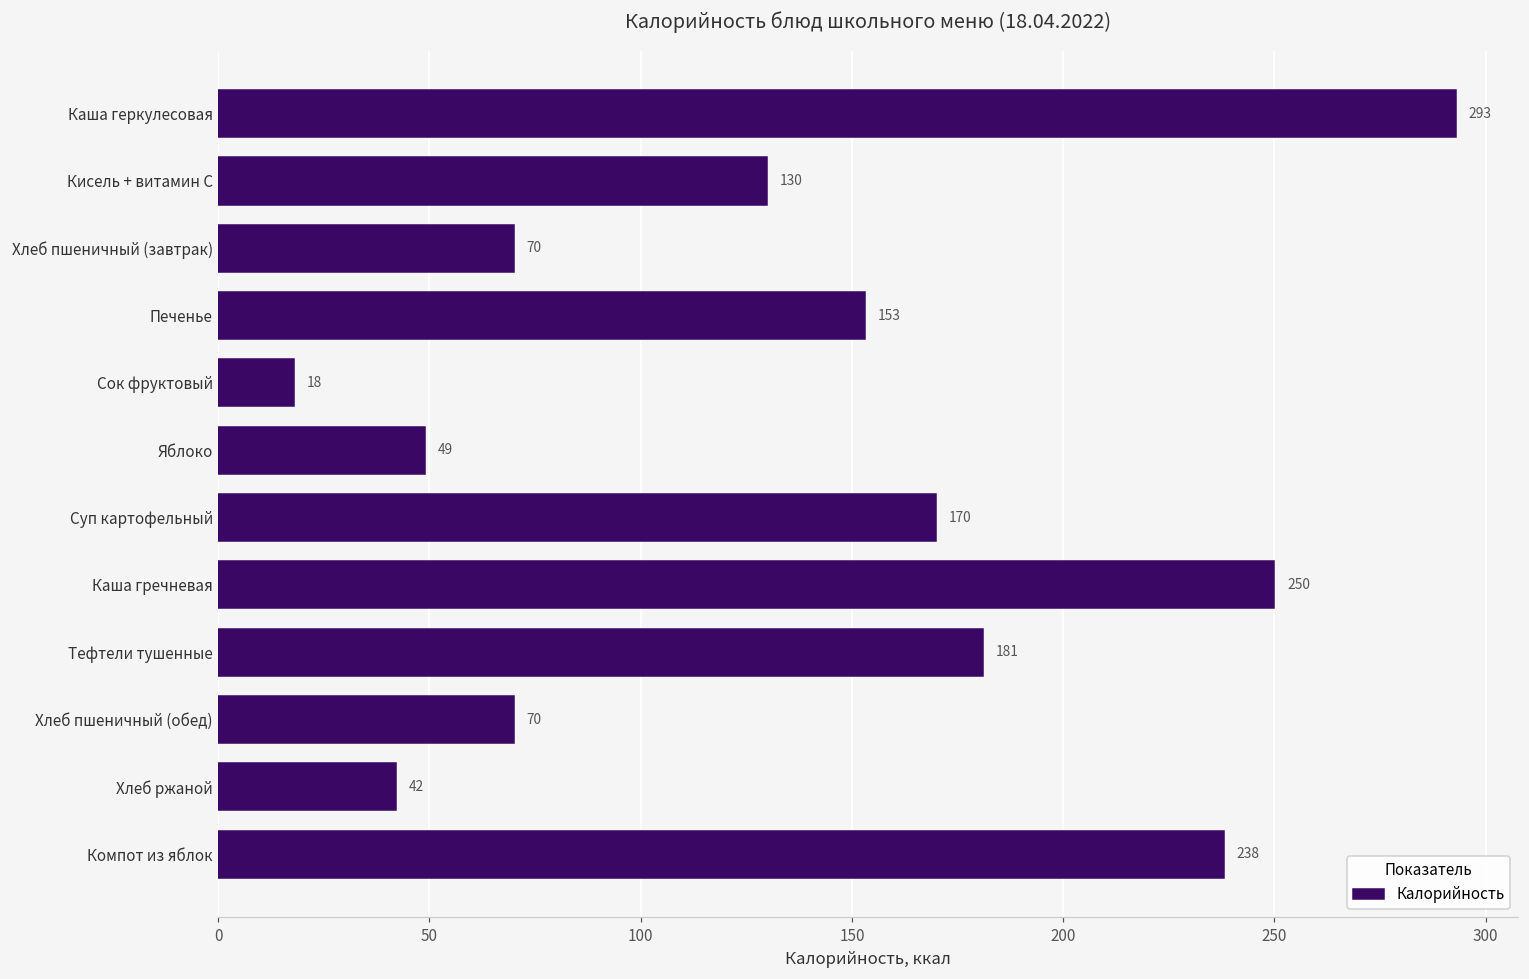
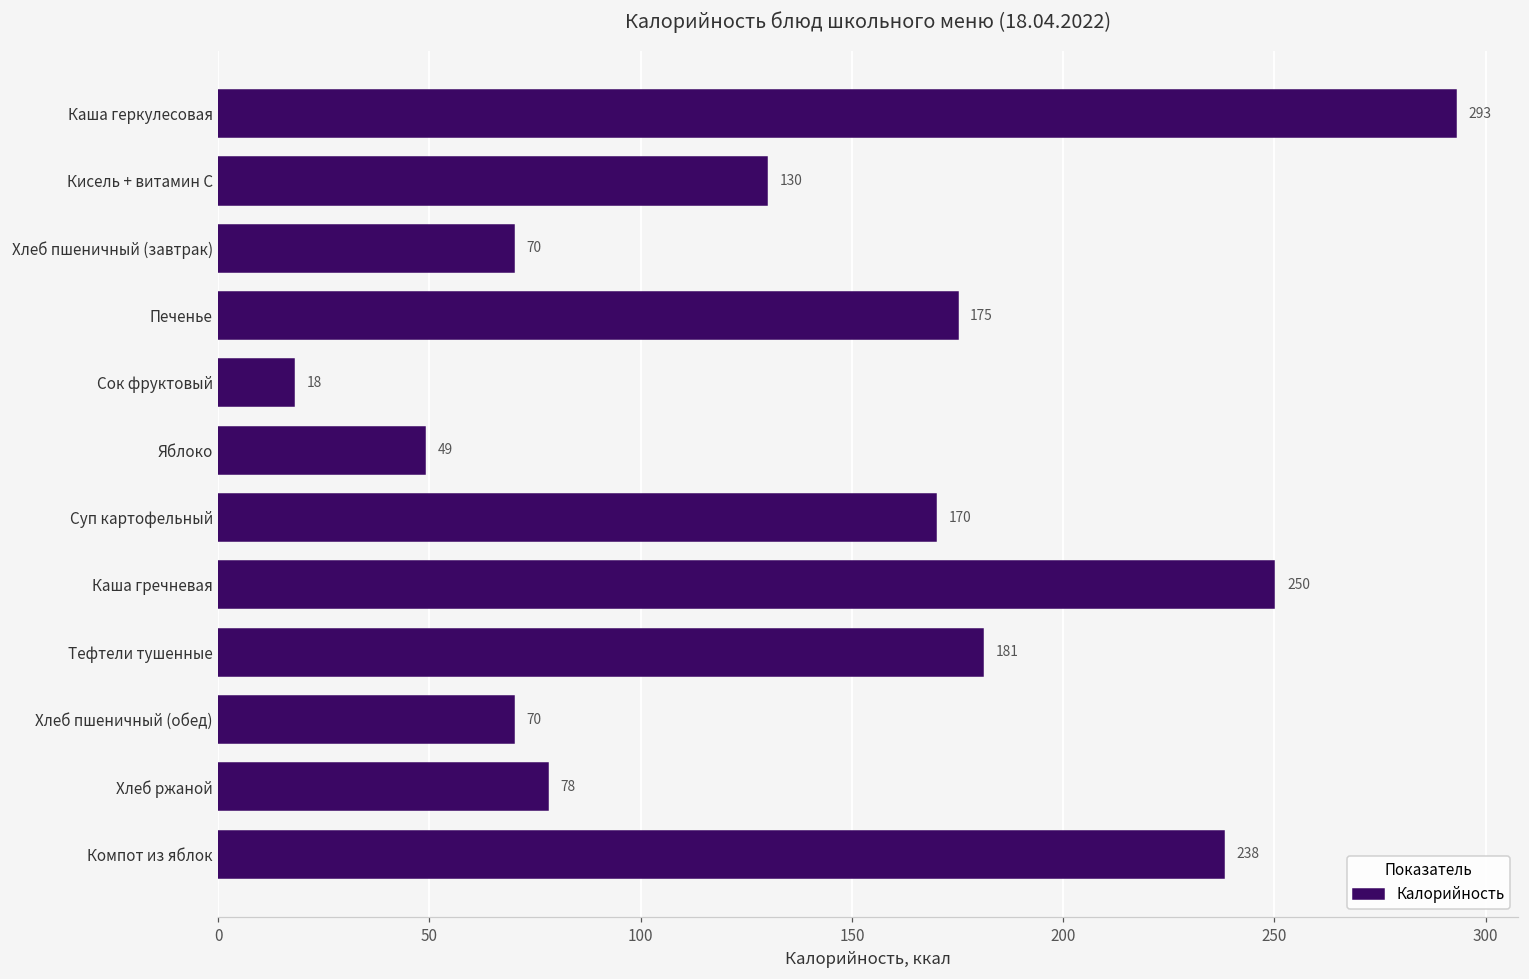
Печенье: 153 -> 175
Хлеб ржаной: 42 -> 78
